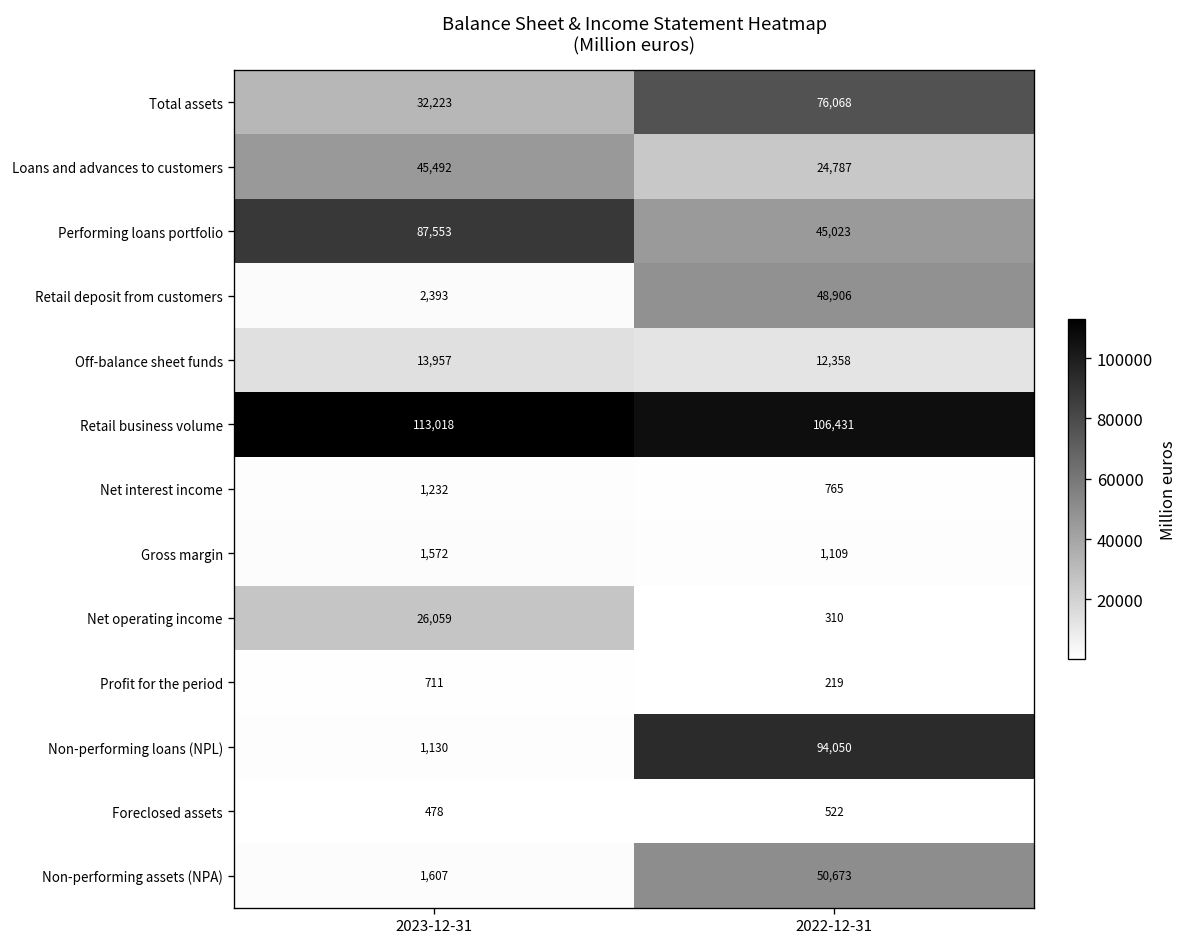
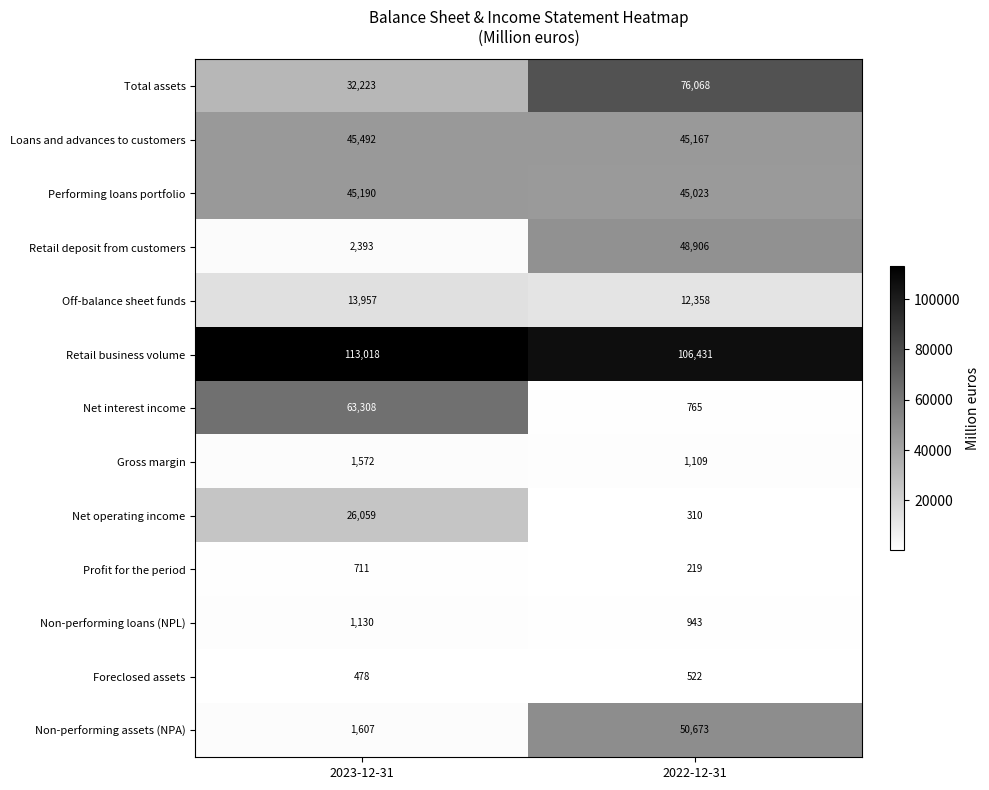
Loans and advances to customers, 2022-12-31: 24,787 -> 45,167
Performing loans portfolio, 2023-12-31: 87,553 -> 45,190
Net interest income, 2023-12-31: 1,232 -> 63,308
Non-performing loans (NPL), 2022-12-31: 94,050 -> 943
